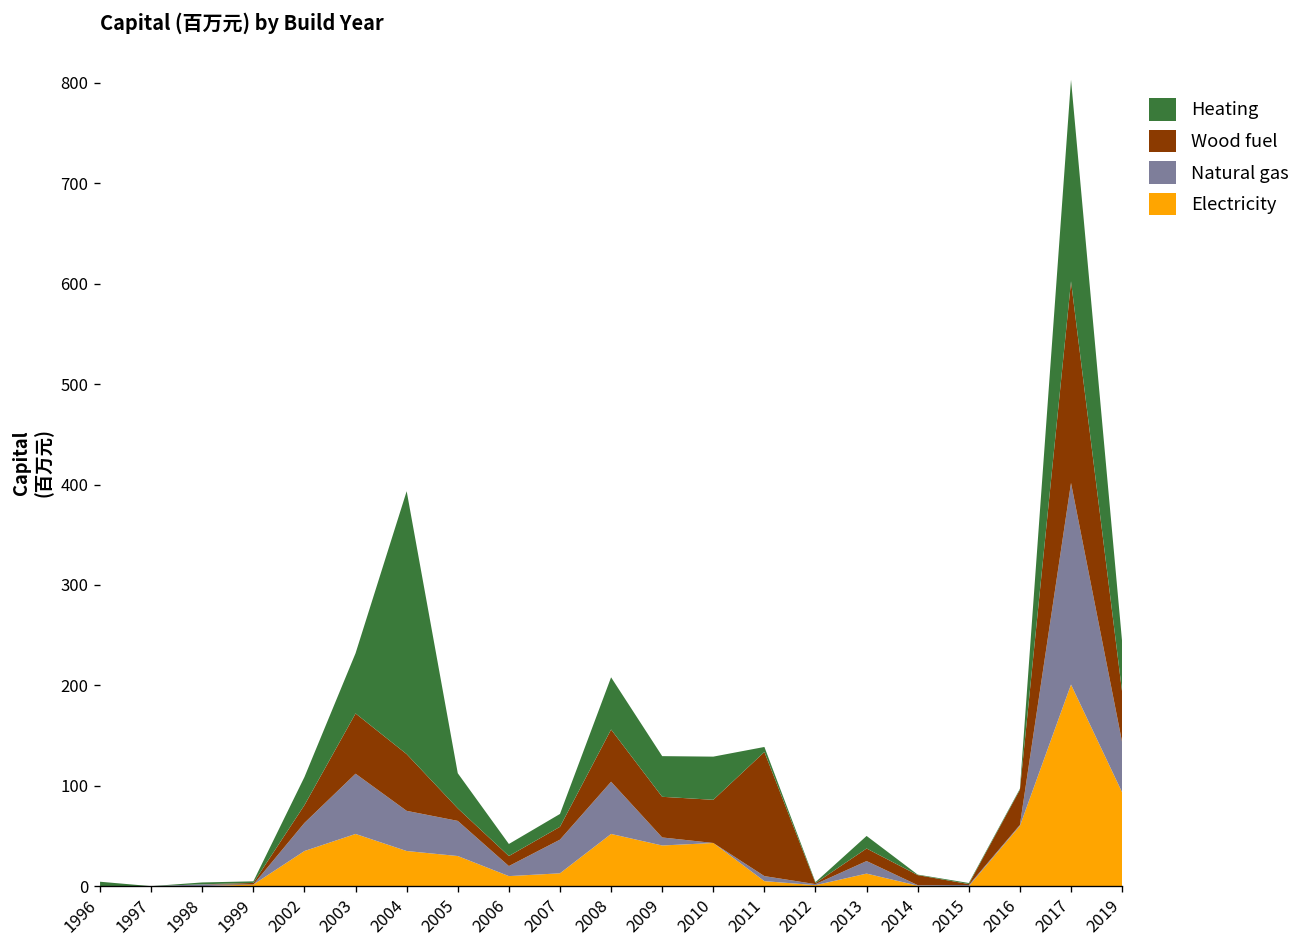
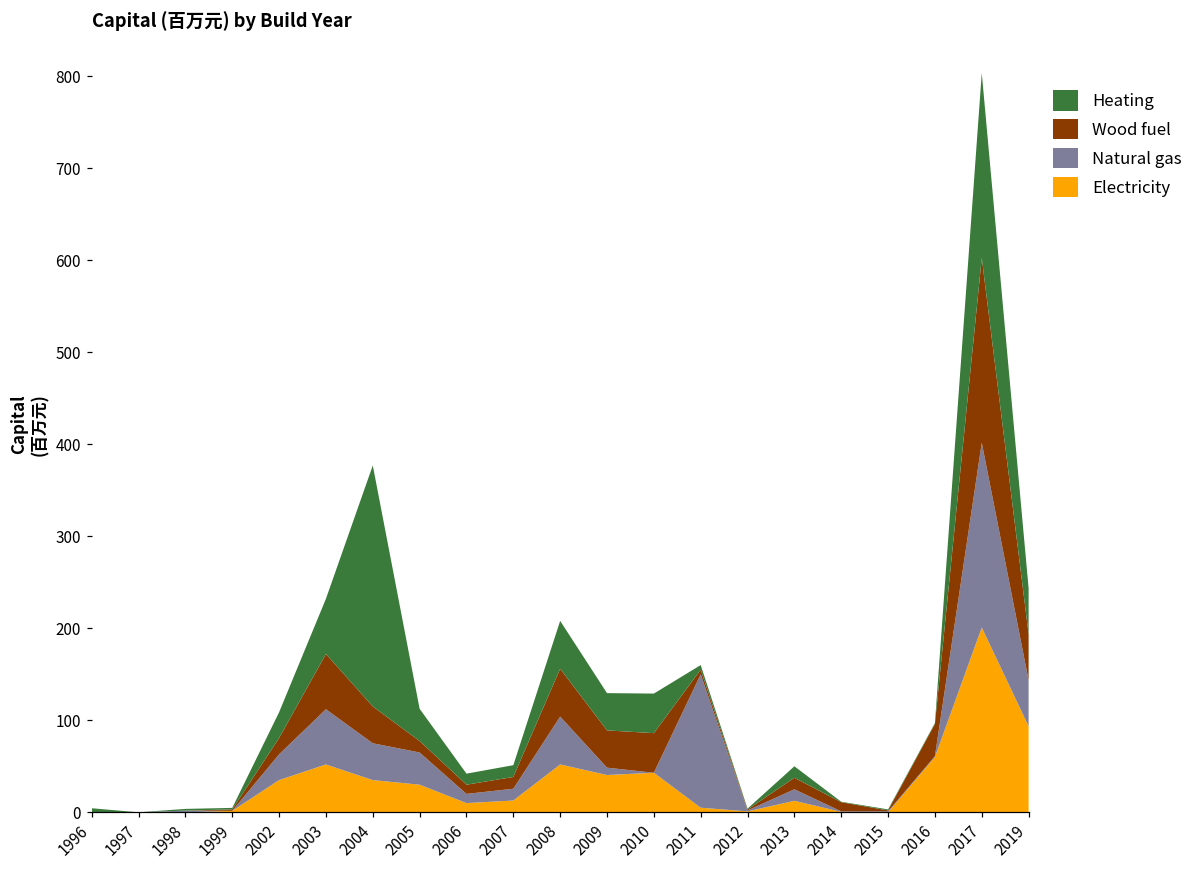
Wood fuel, 2004: 60 -> 40
Natural gas, 2007: 30 -> 10
Natural gas, 2011: 10 -> 140
Wood fuel, 2011: 120 -> 10
